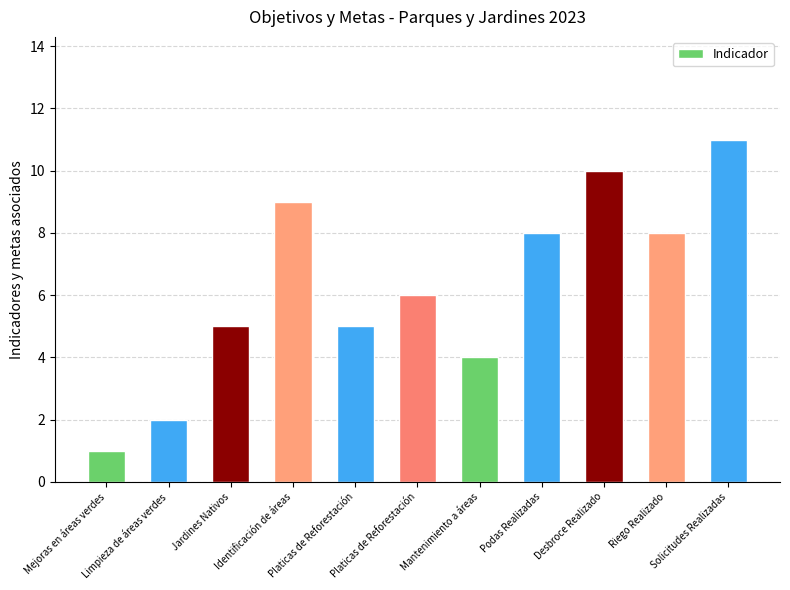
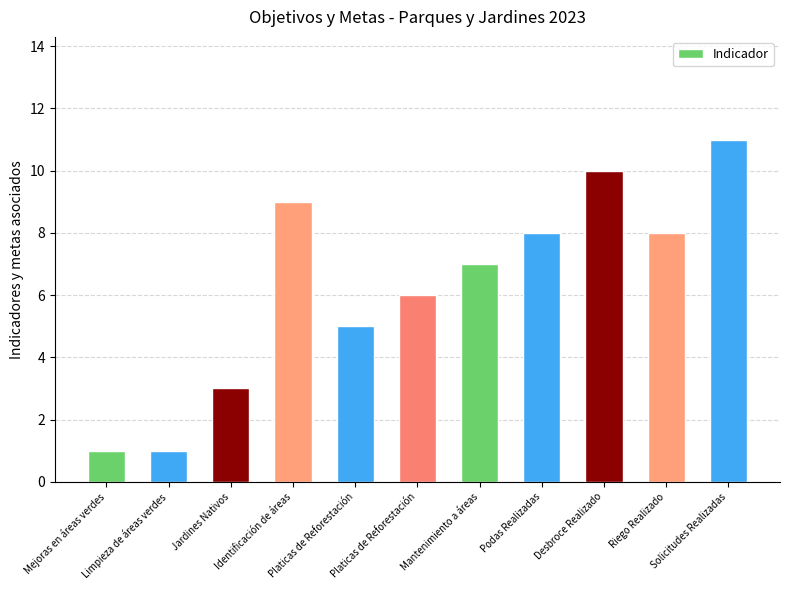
Limpieza de áreas verdes: 2 -> 1
Jardines Nativos: 5 -> 3
Mantenimiento a áreas: 4 -> 7
